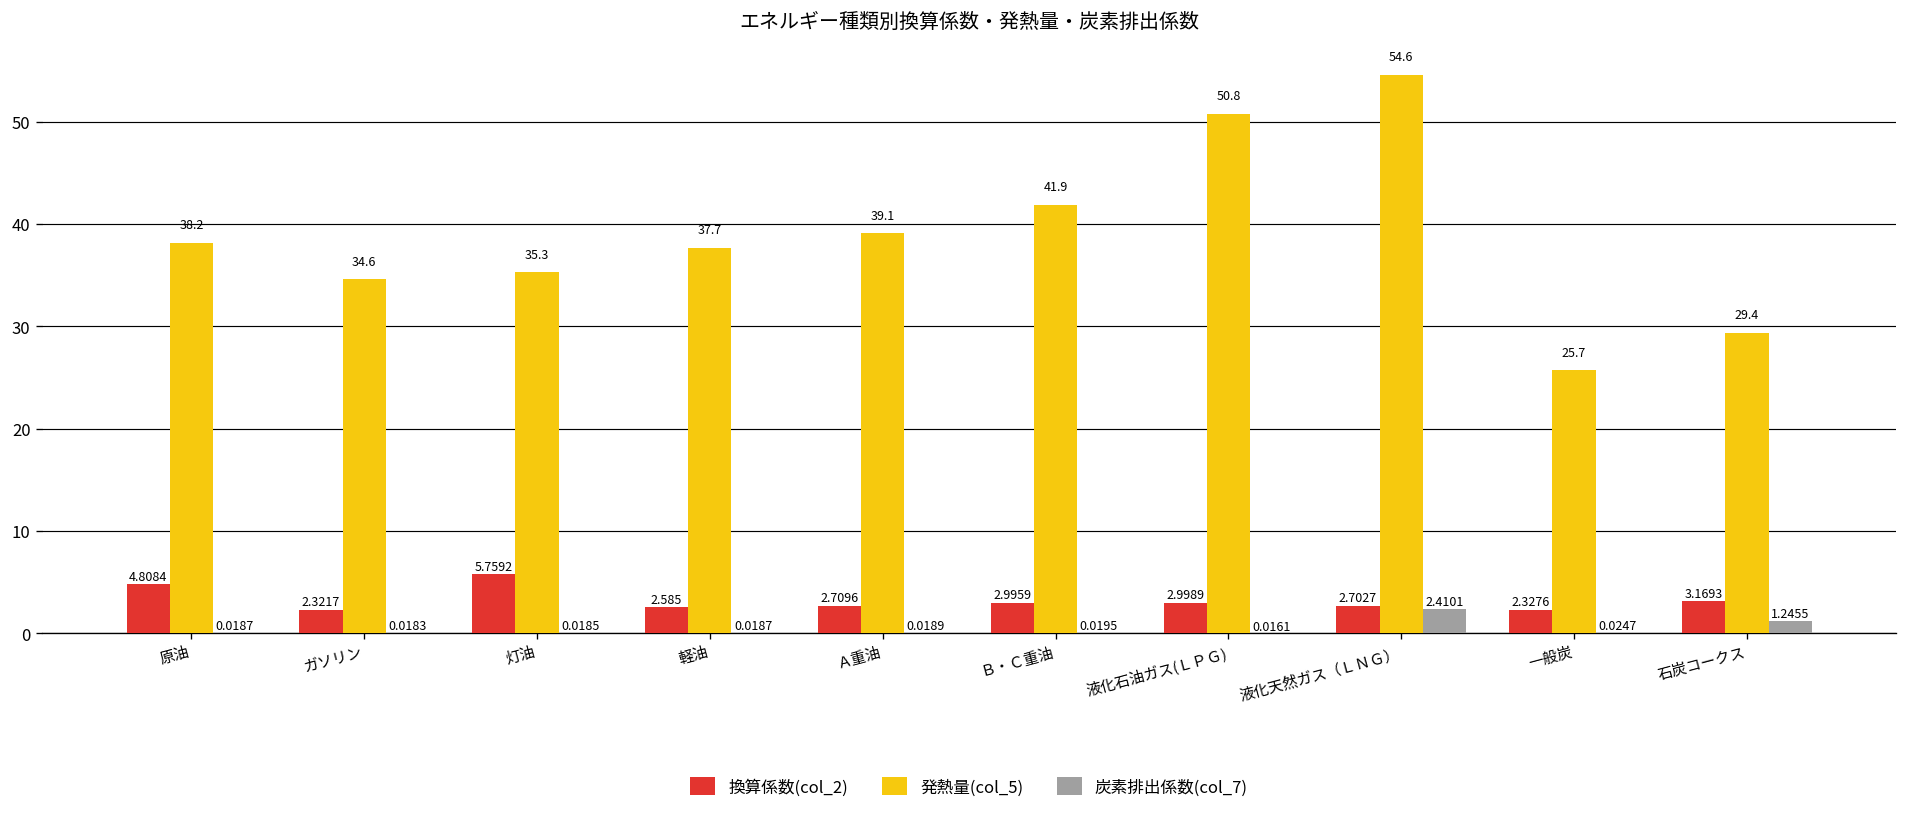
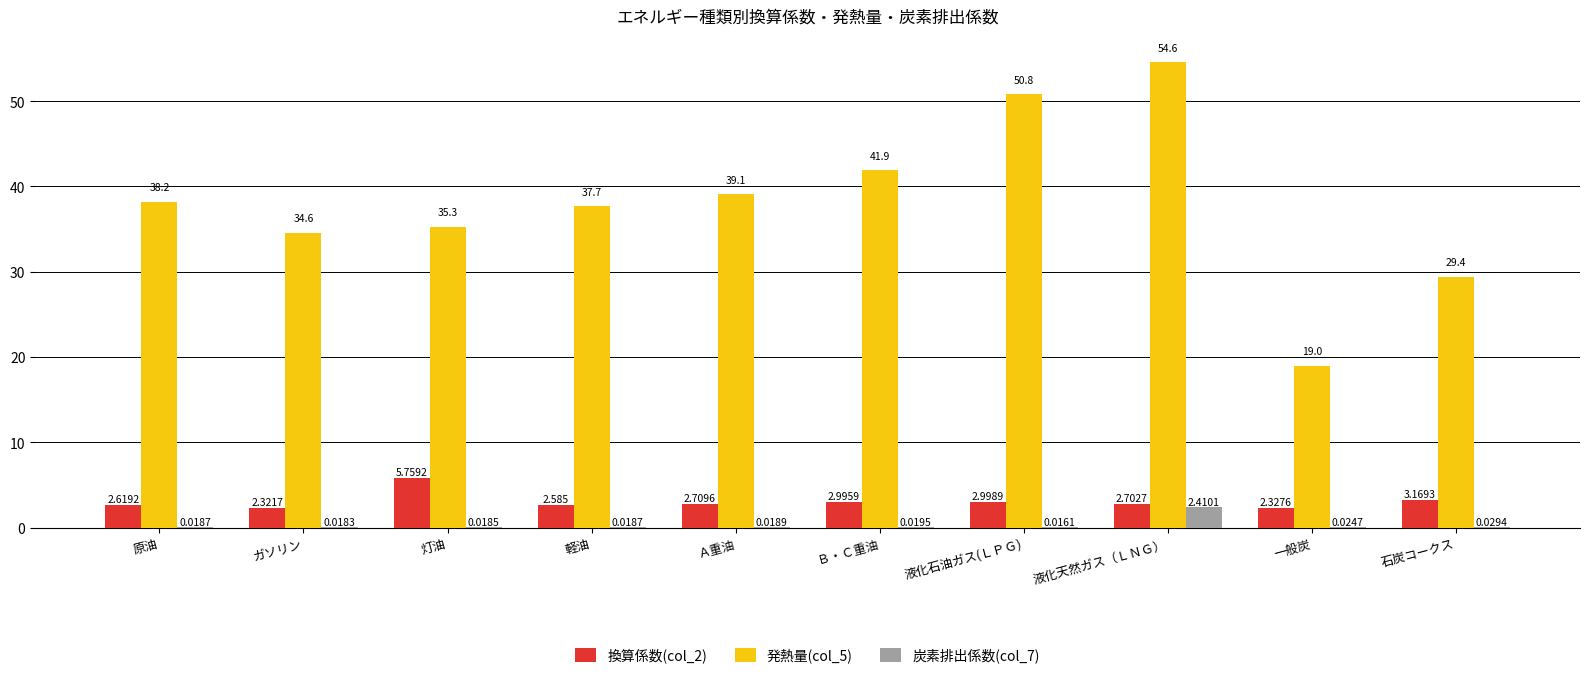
換算係数(col_2), 原油: 4.8084 -> 2.6192
発熱量(col_5), 一般炭: 25.7 -> 19.0
炭素排出係数(col_7), 石炭コークス: 1.2455 -> 0.0294
